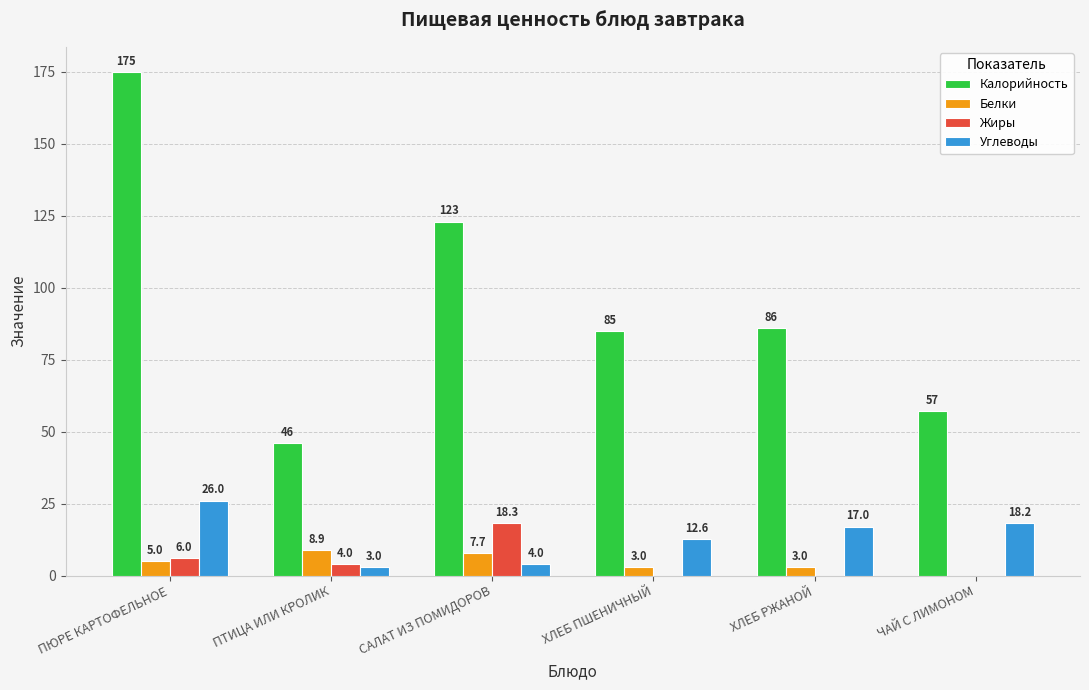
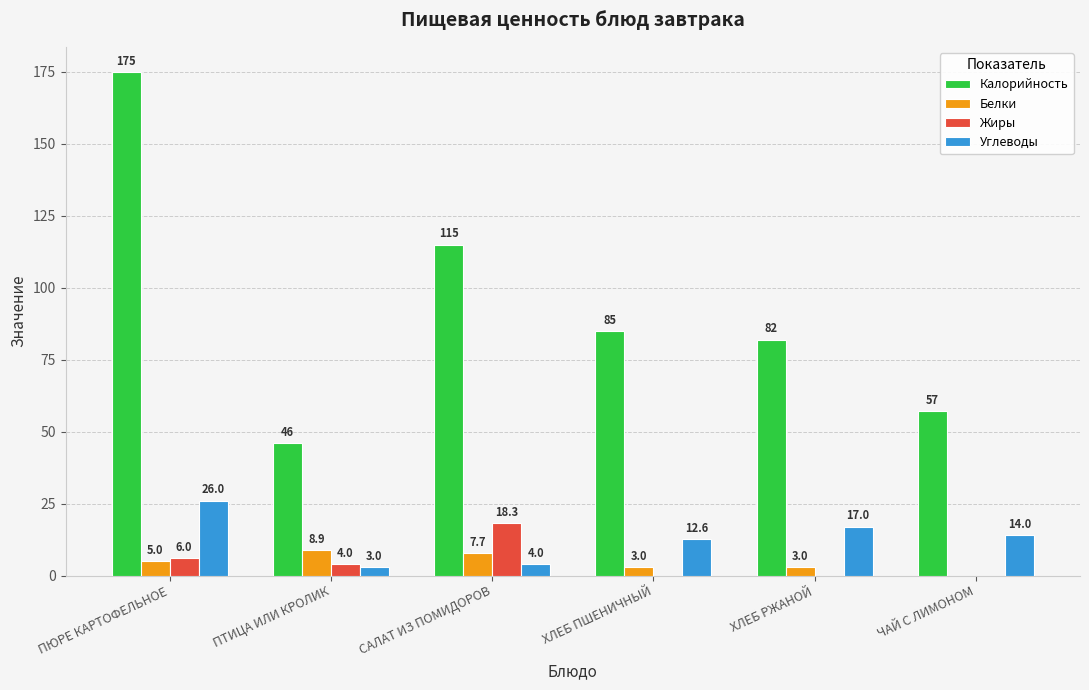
Калорийность, САЛАТ ИЗ ПОМИДОРОВ: 123 -> 115
Калорийность, ХЛЕБ РЖАНОЙ: 86 -> 82
Углеводы, ЧАЙ С ЛИМОНОМ: 18.2 -> 14.0
